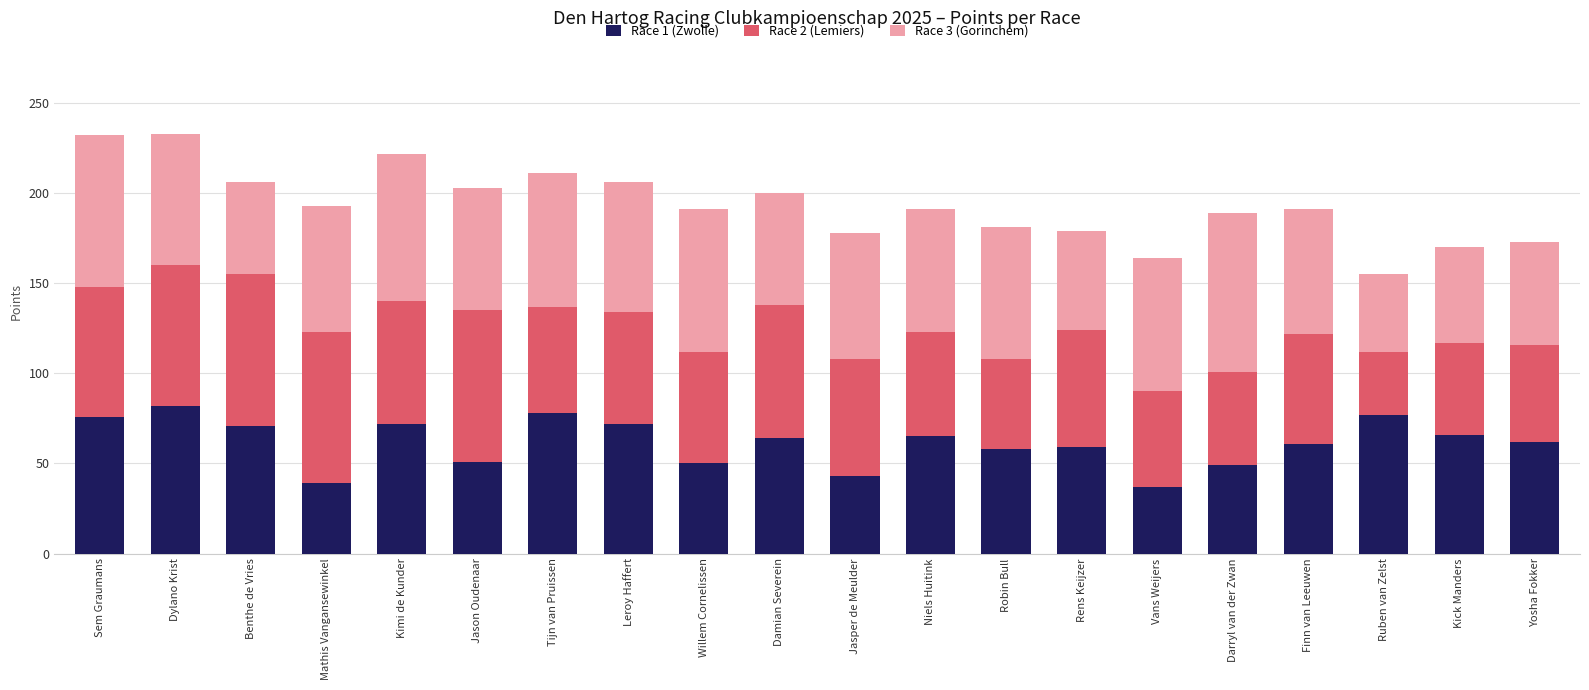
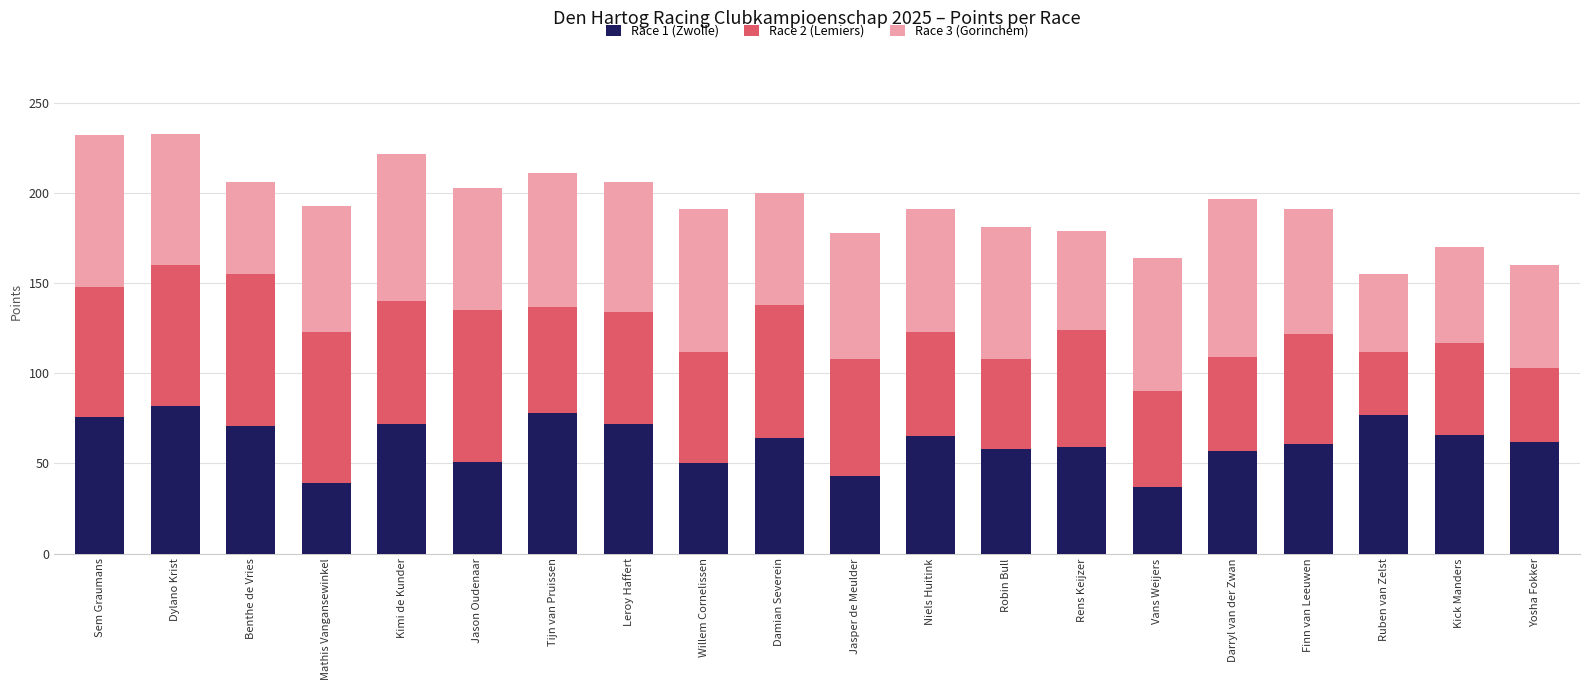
Race 1 (Zwolle), Darryl van der Zwan: 49 -> 57
Race 2 (Lemiers), Yosha Fokker: 54 -> 41
